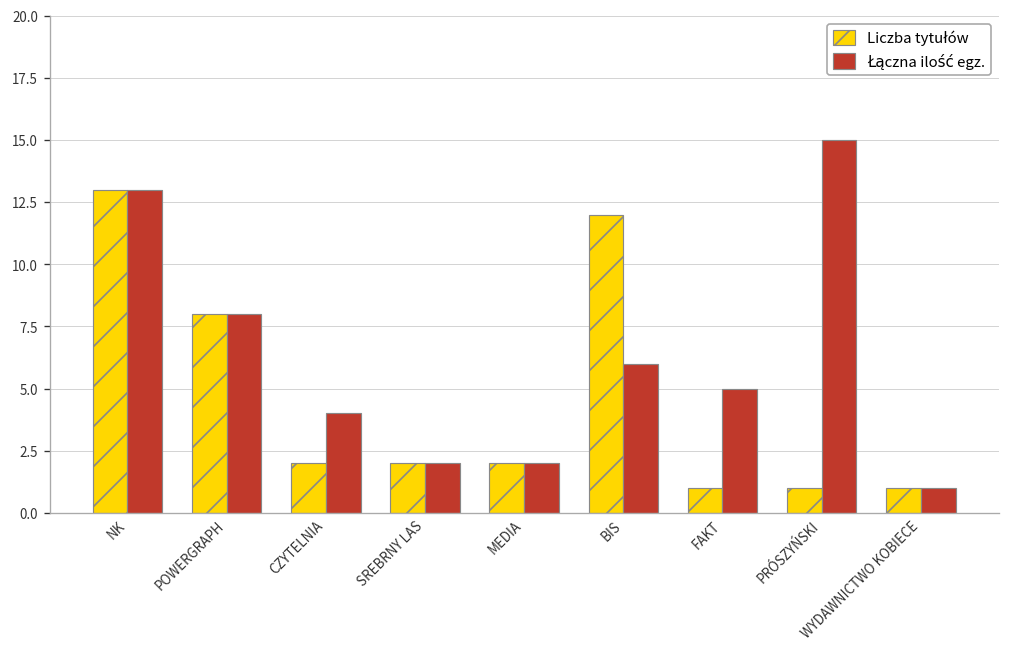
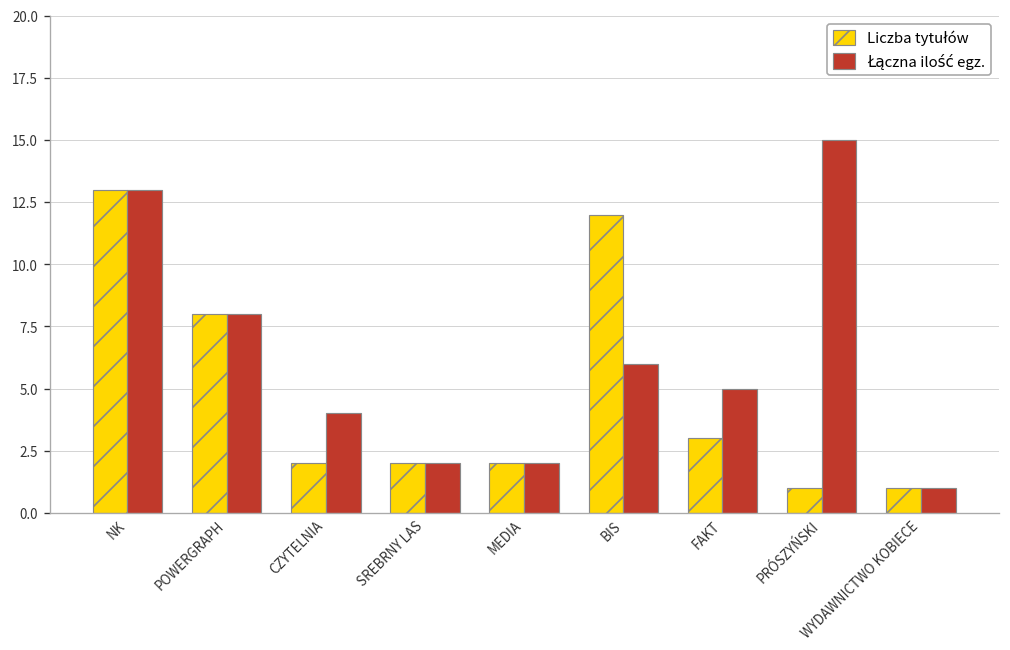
Liczba tytułów, FAKT: 1 -> 3
